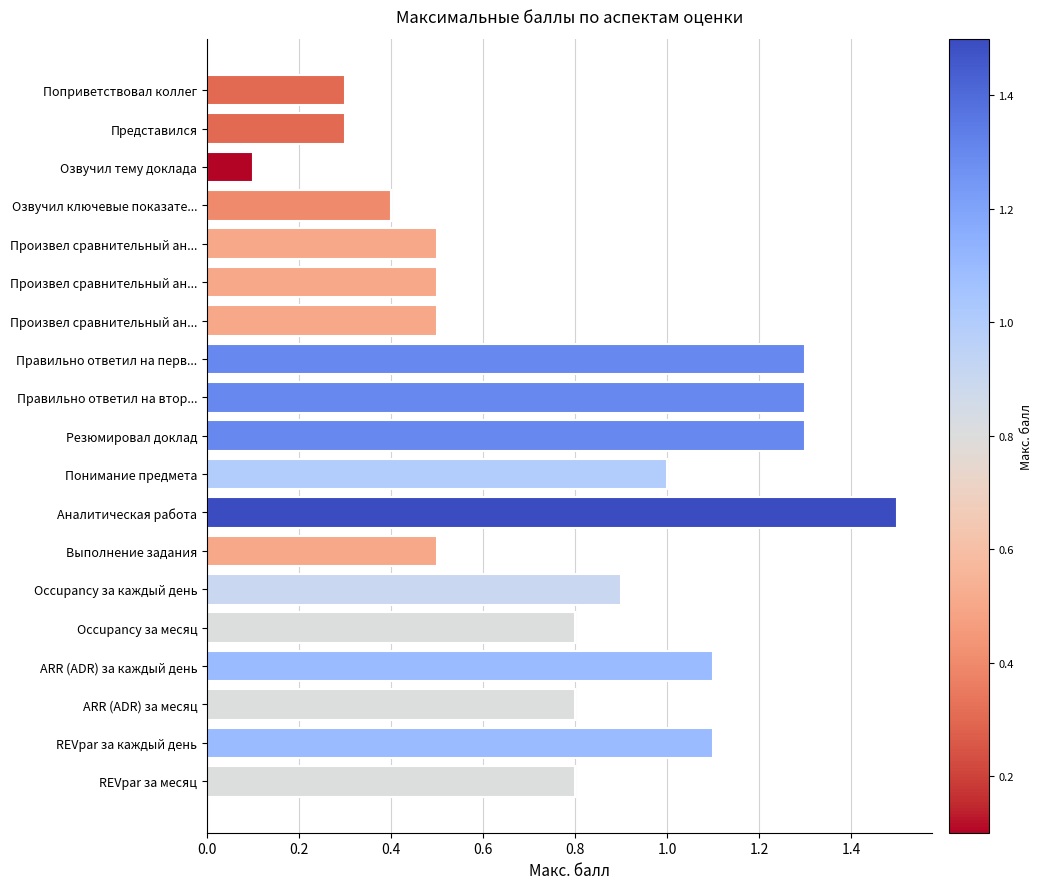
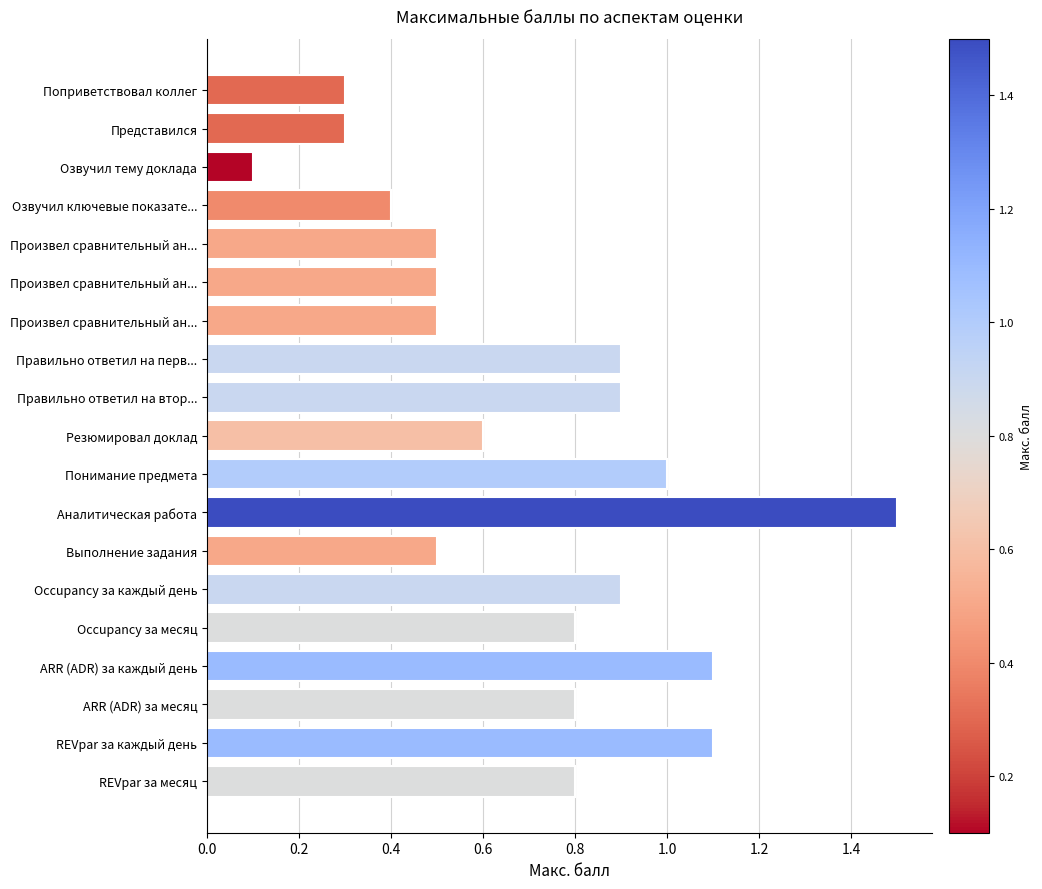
Правильно ответил на перв...: 1.3 -> 0.9
Правильно ответил на втор...: 1.3 -> 0.9
Резюмировал доклад: 1.3 -> 0.6
